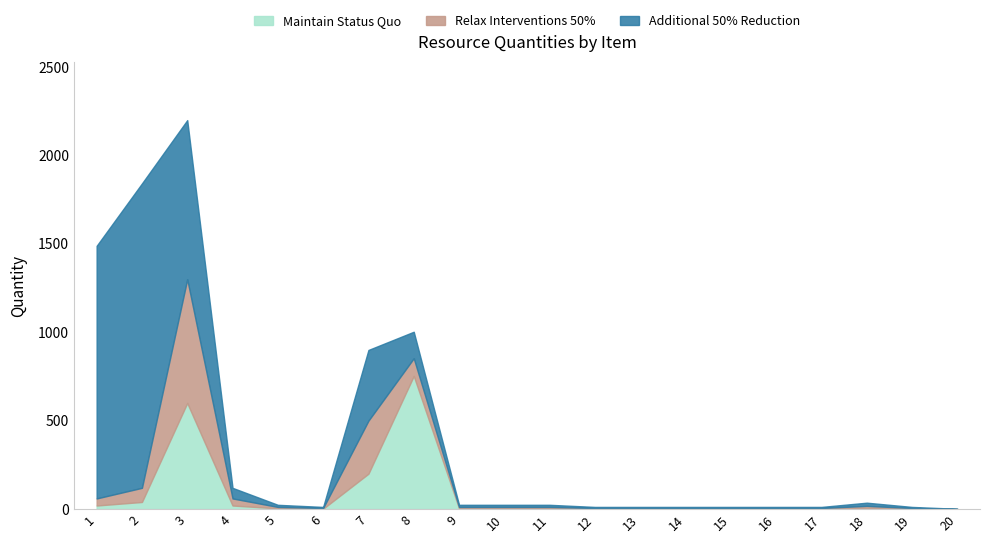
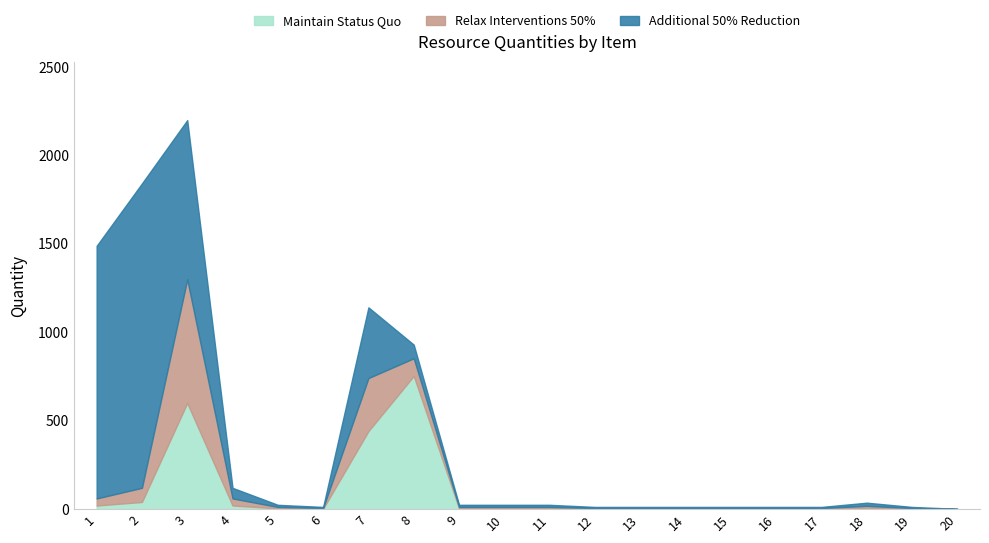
Maintain Status Quo, 7: 200 -> 440
Additional 50% Reduction, 8: 150 -> 80
